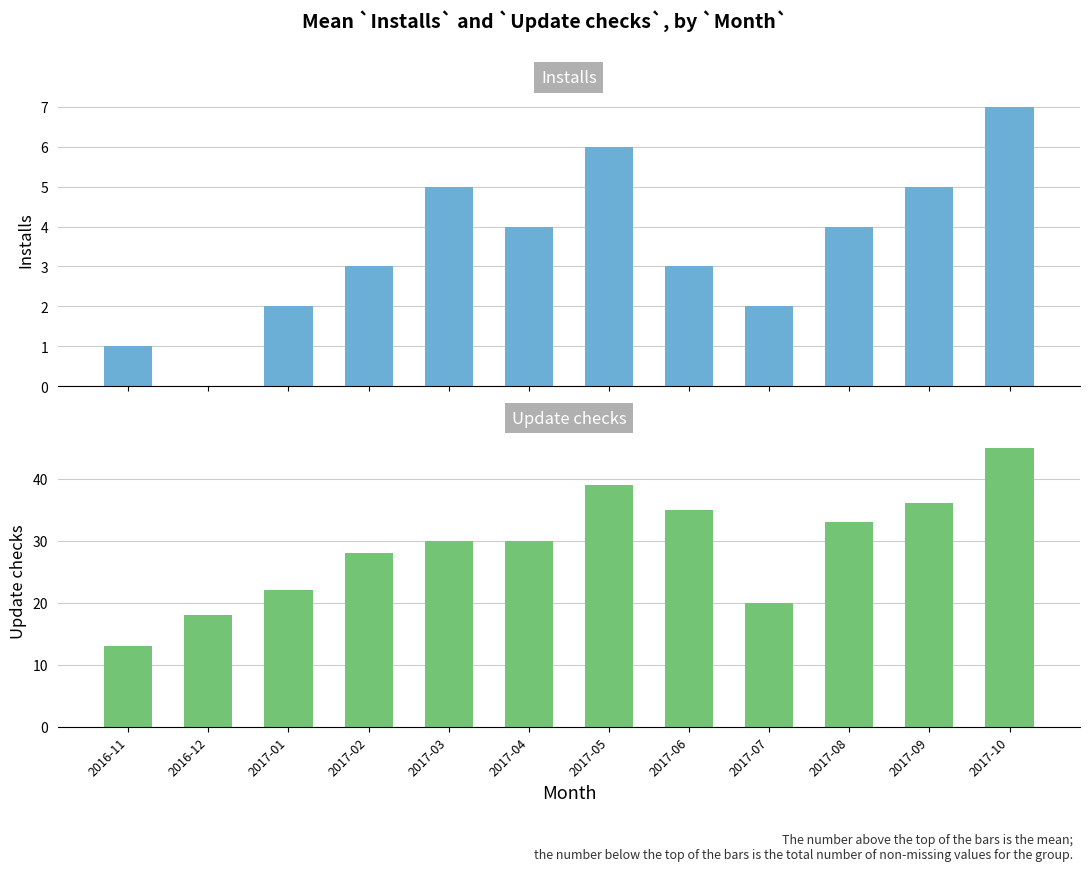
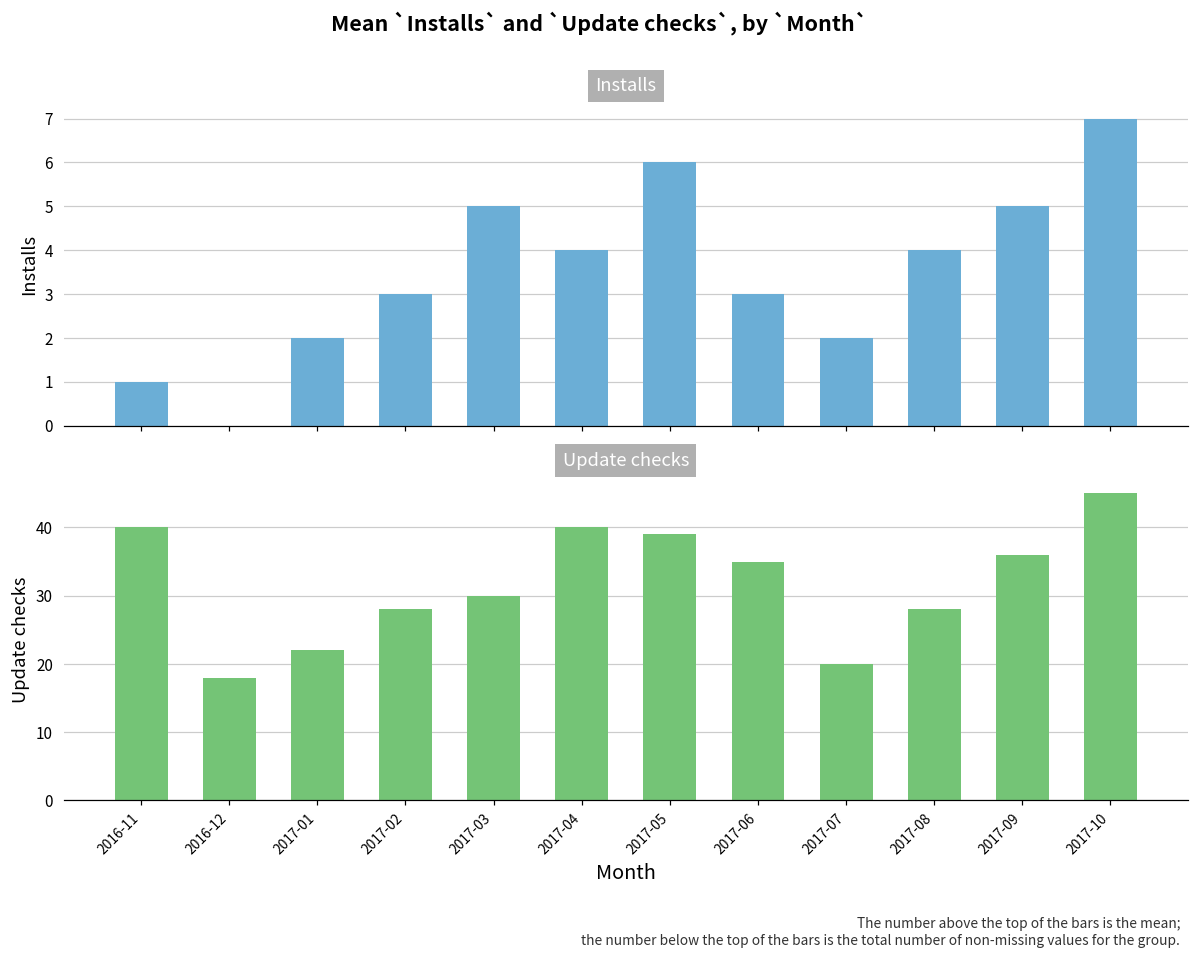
Update checks, 2016-11: 13 -> 40
Update checks, 2017-04: 30 -> 40
Update checks, 2017-08: 33 -> 28
